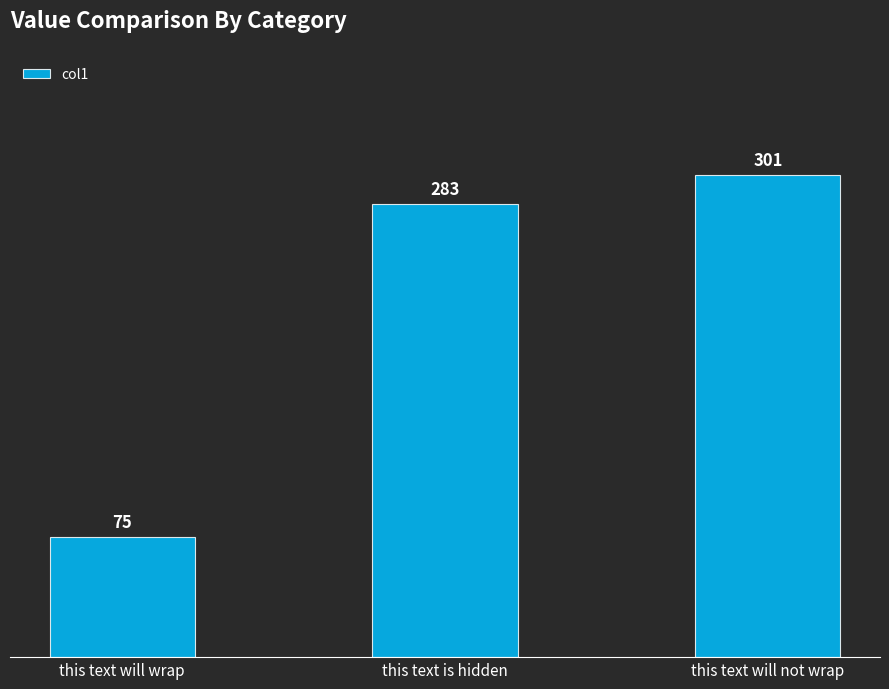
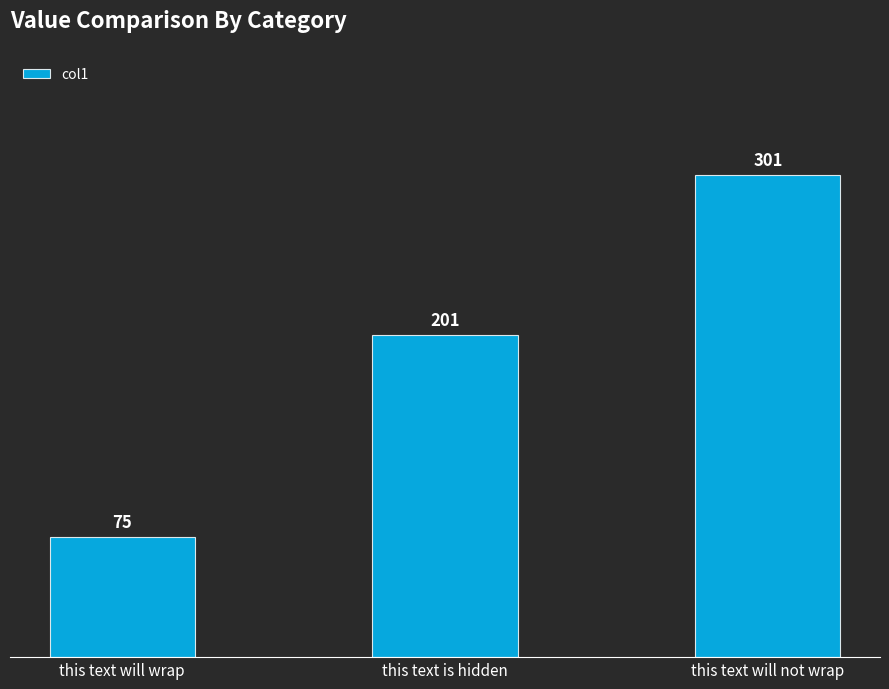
this text is hidden: 283 -> 201
